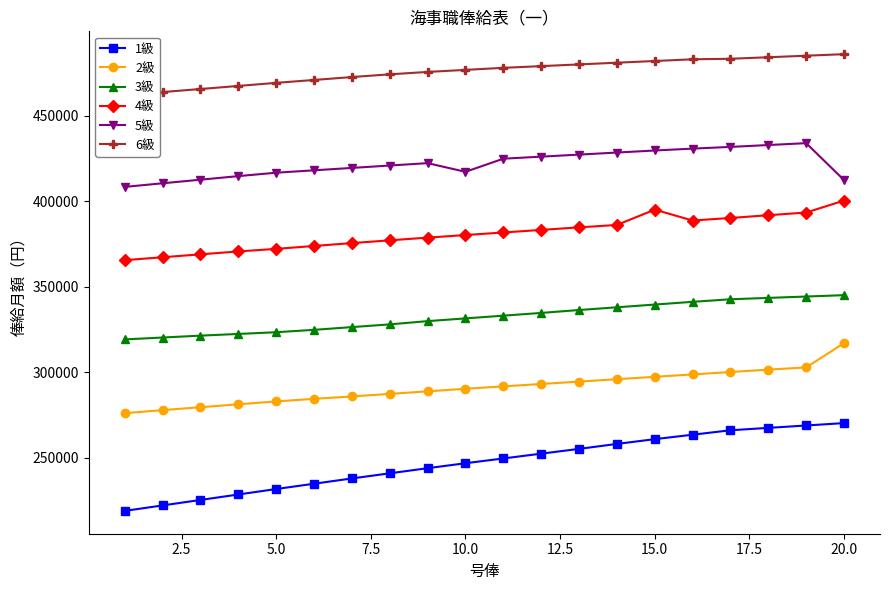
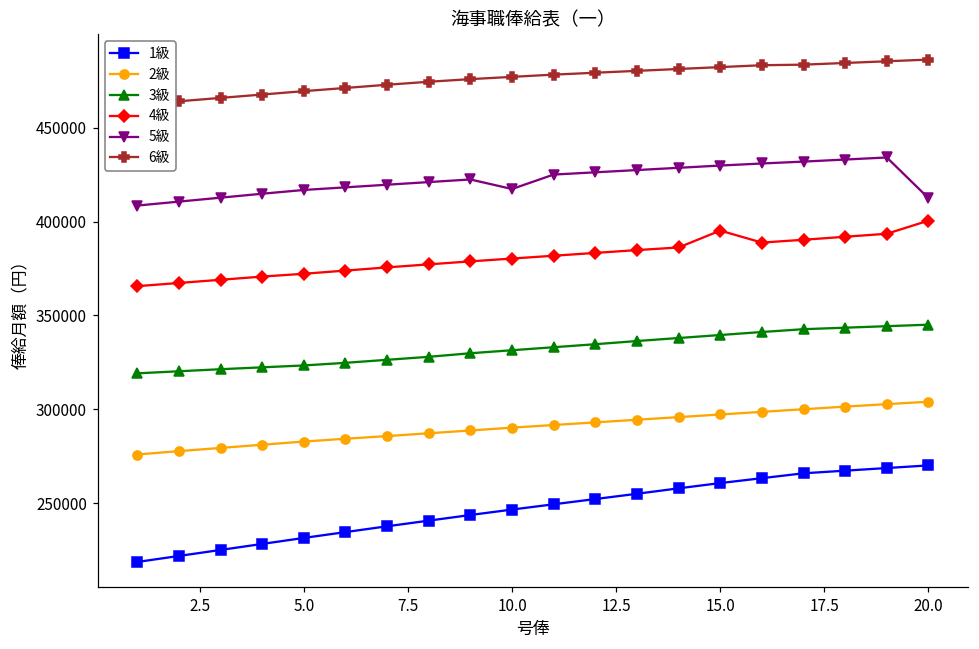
2級, 20.0: 317000 -> 304000
